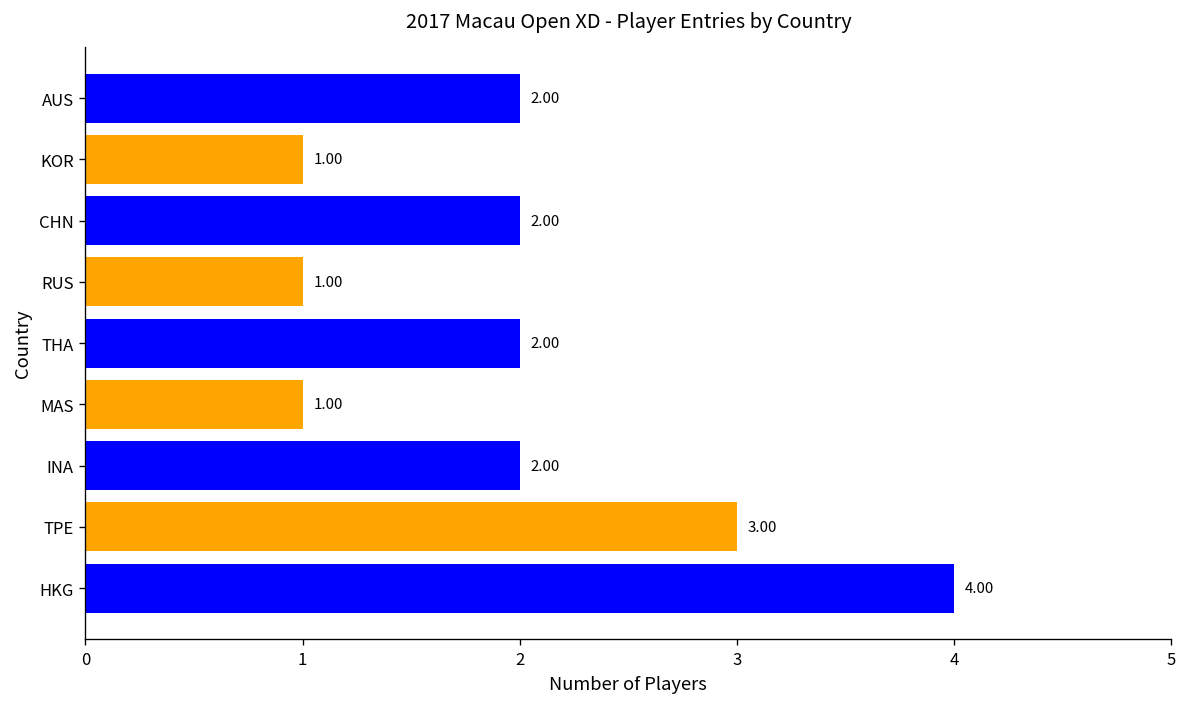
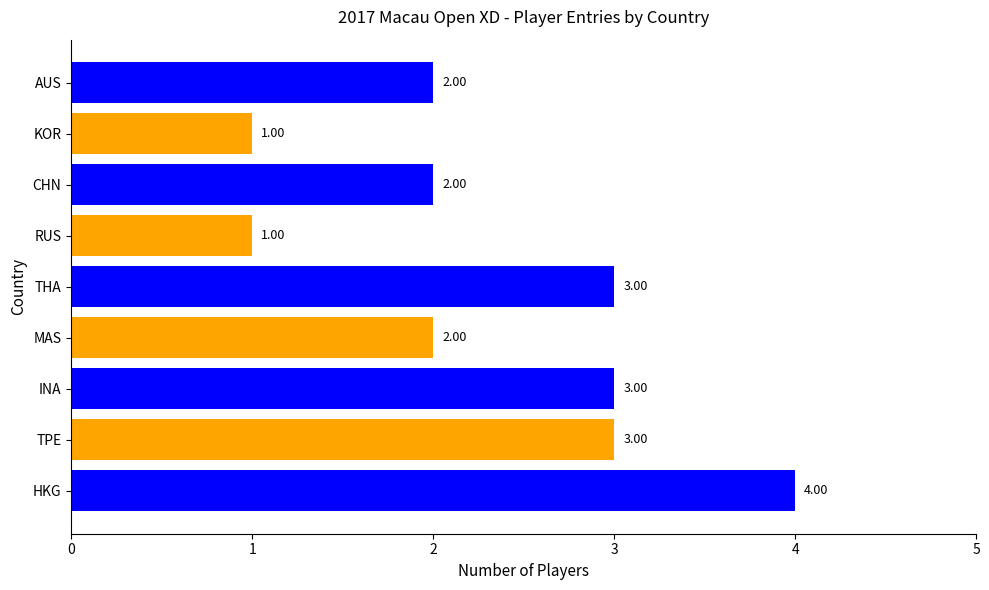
THA: 2.00 -> 3.00
MAS: 1.00 -> 2.00
INA: 2.00 -> 3.00
